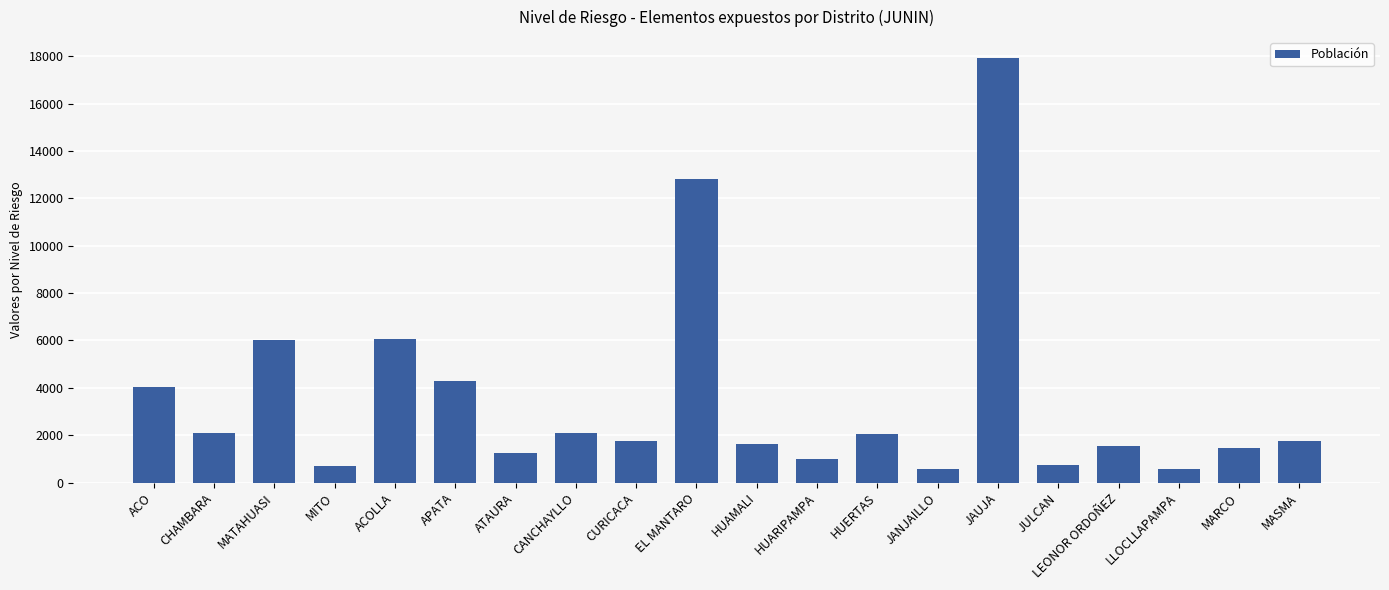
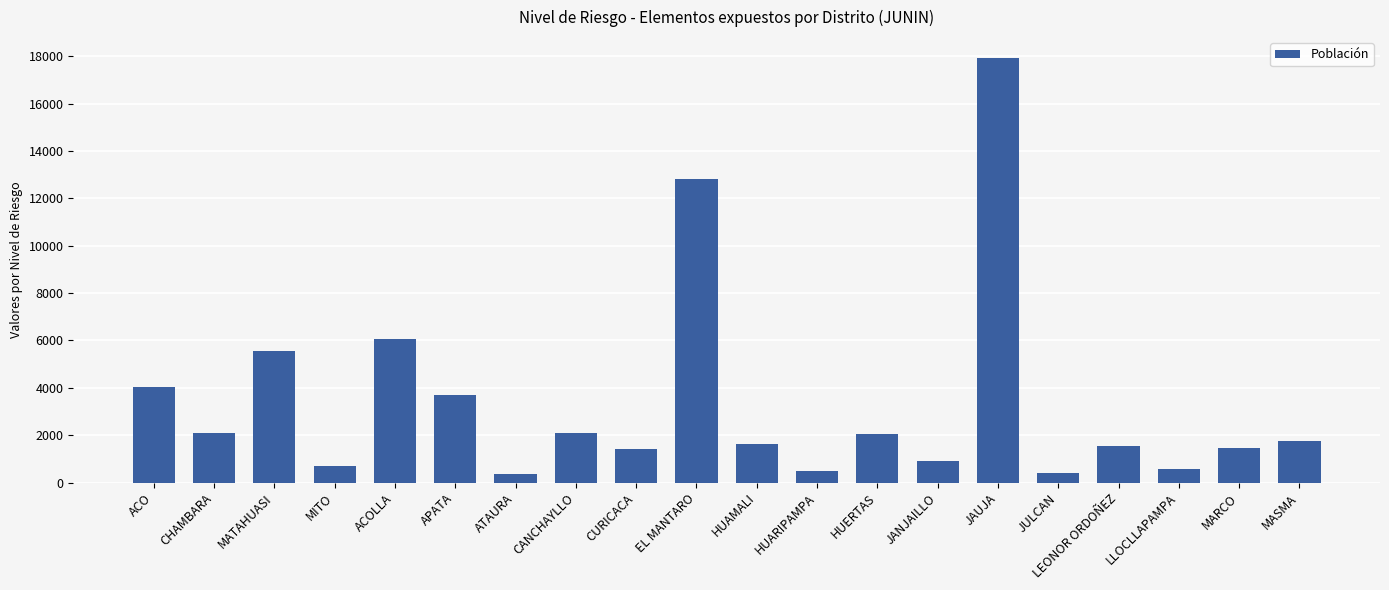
MATAHUASI: 6000 -> 5500
APATA: 4300 -> 3700
ATAURA: 1300 -> 400
CURICACA: 1800 -> 1400
HUARIPAMPA: 1000 -> 500
JANJAILLO: 600 -> 900
JULCAN: 700 -> 400
